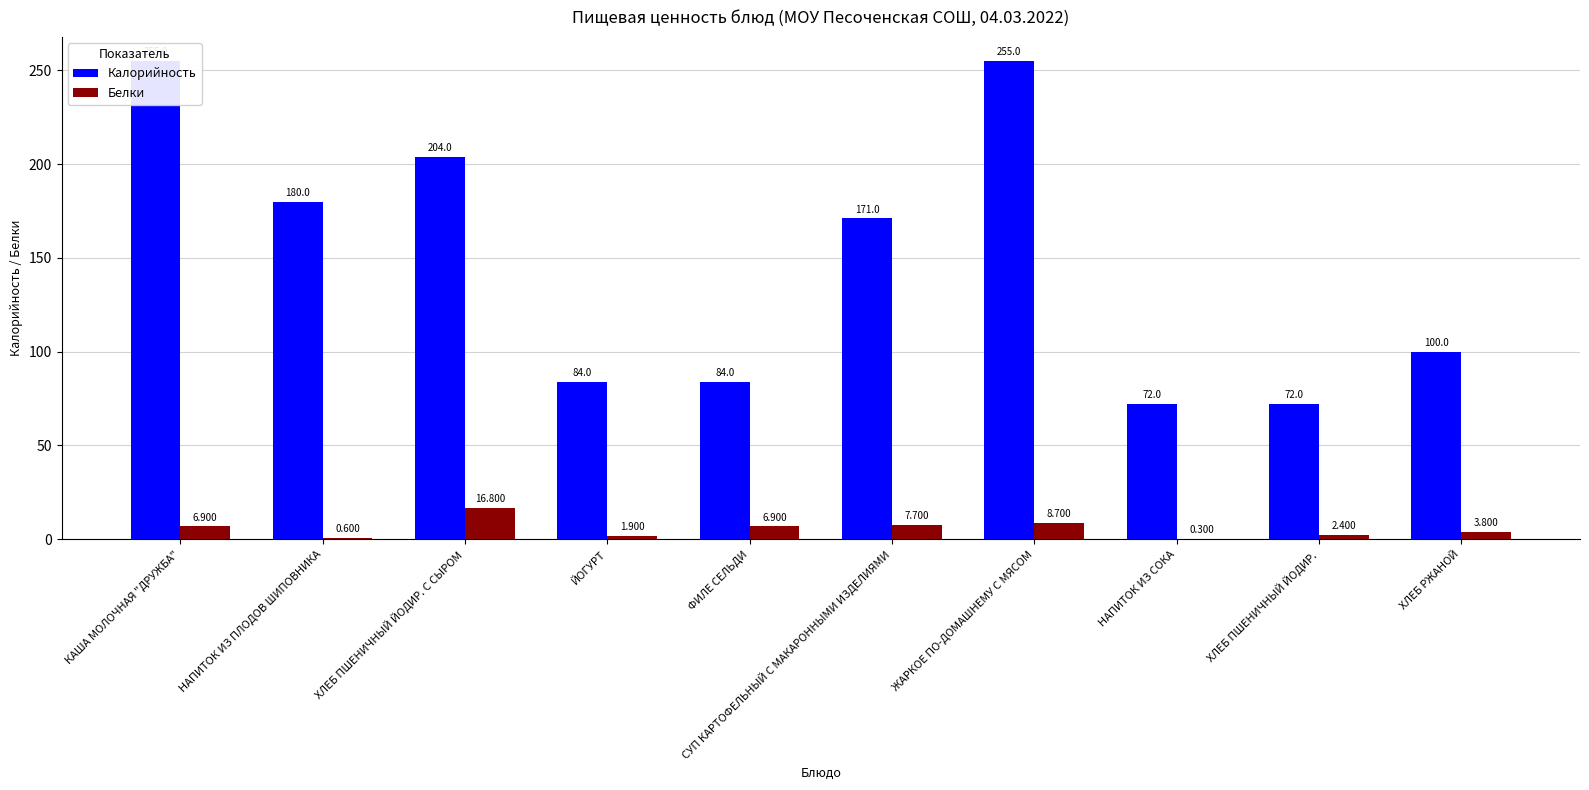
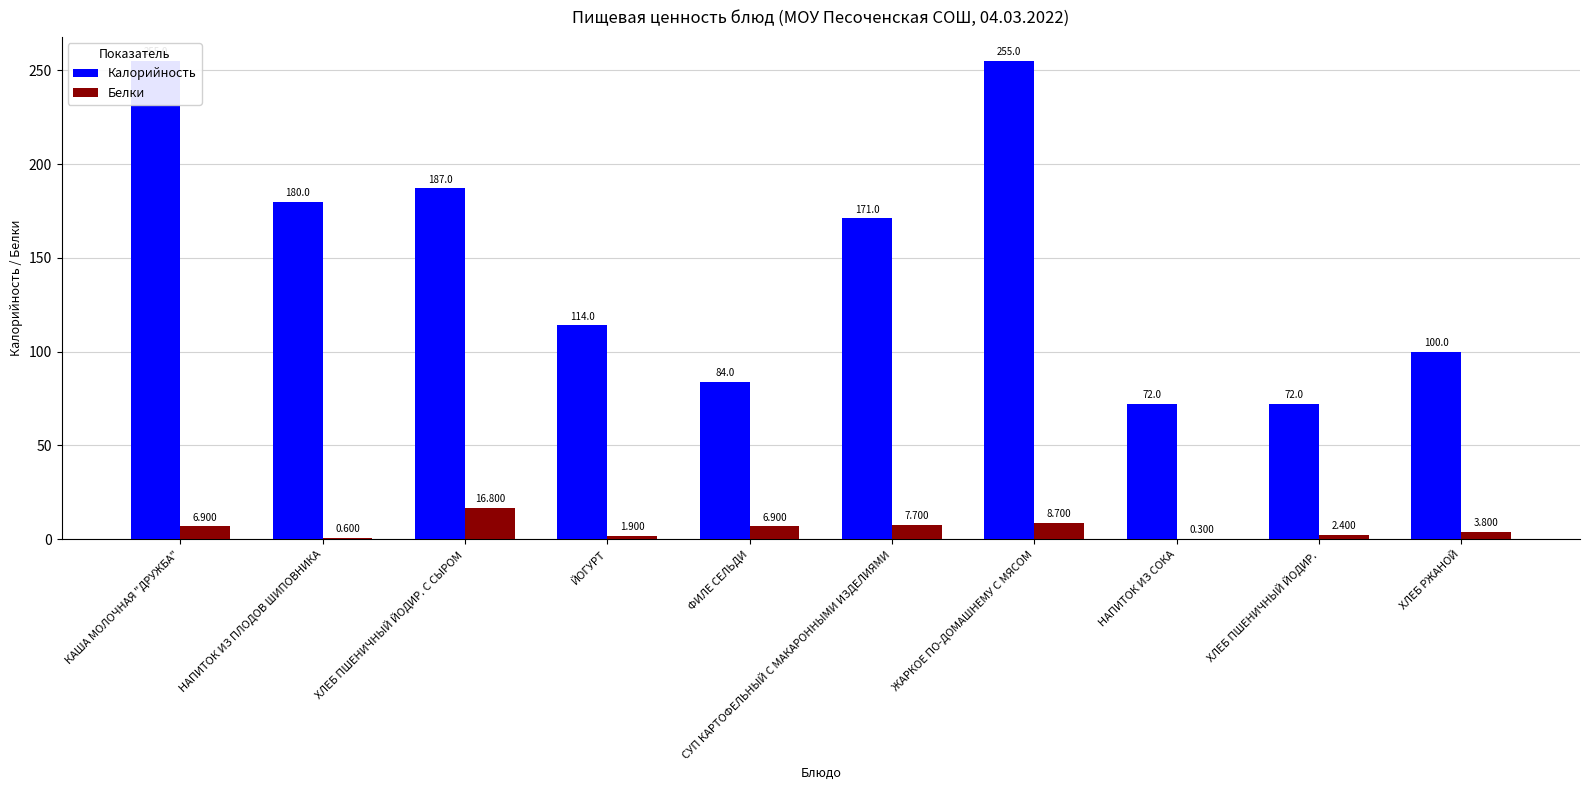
Калорийность, ХЛЕБ ПШЕНИЧНЫЙ ЙОДИР. С СЫРОМ: 204.0 -> 187.0
Калорийность, ЙОГУРТ: 84.0 -> 114.0
